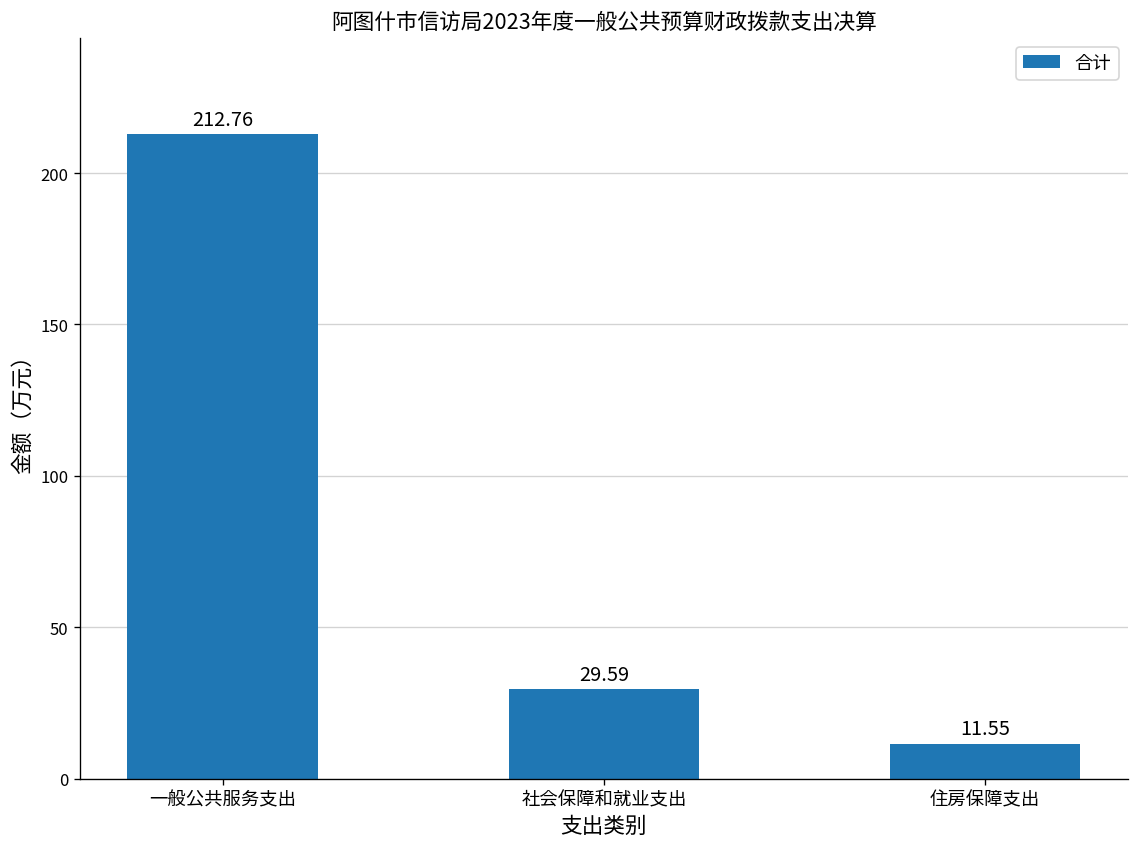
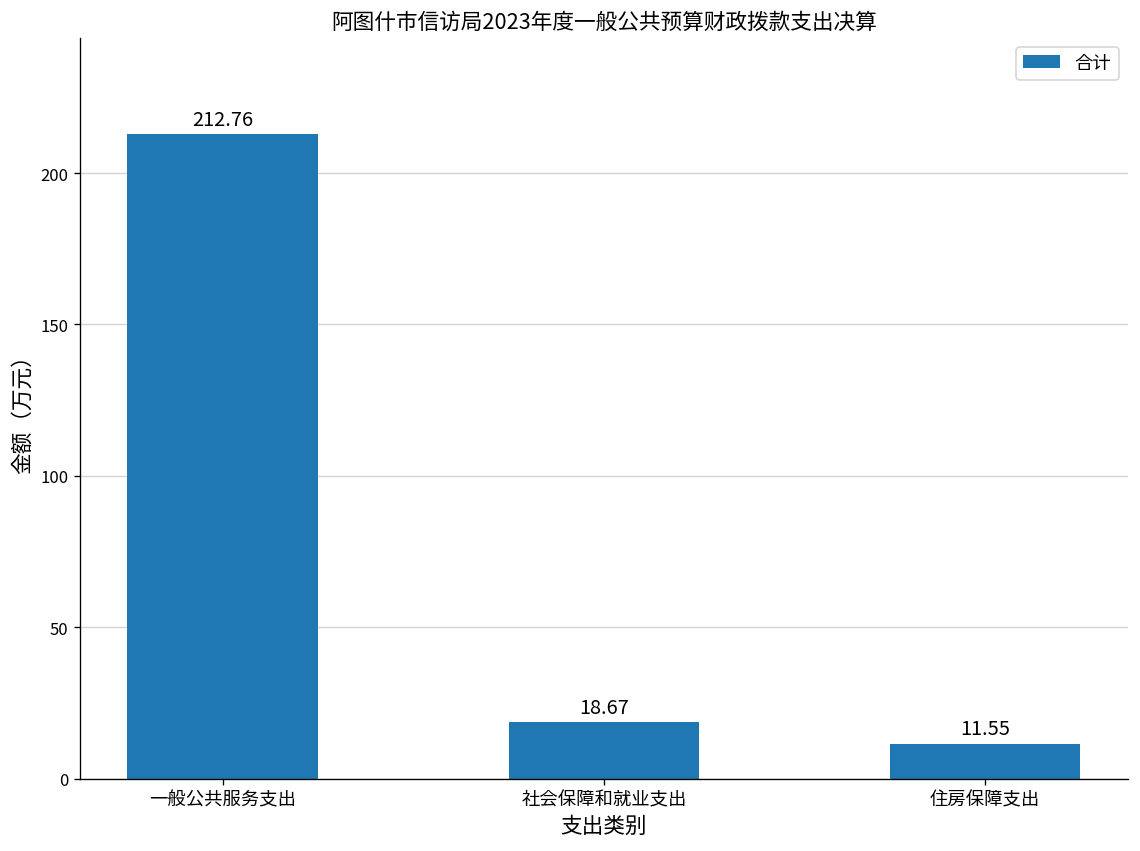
社会保障和就业支出: 29.59 -> 18.67
